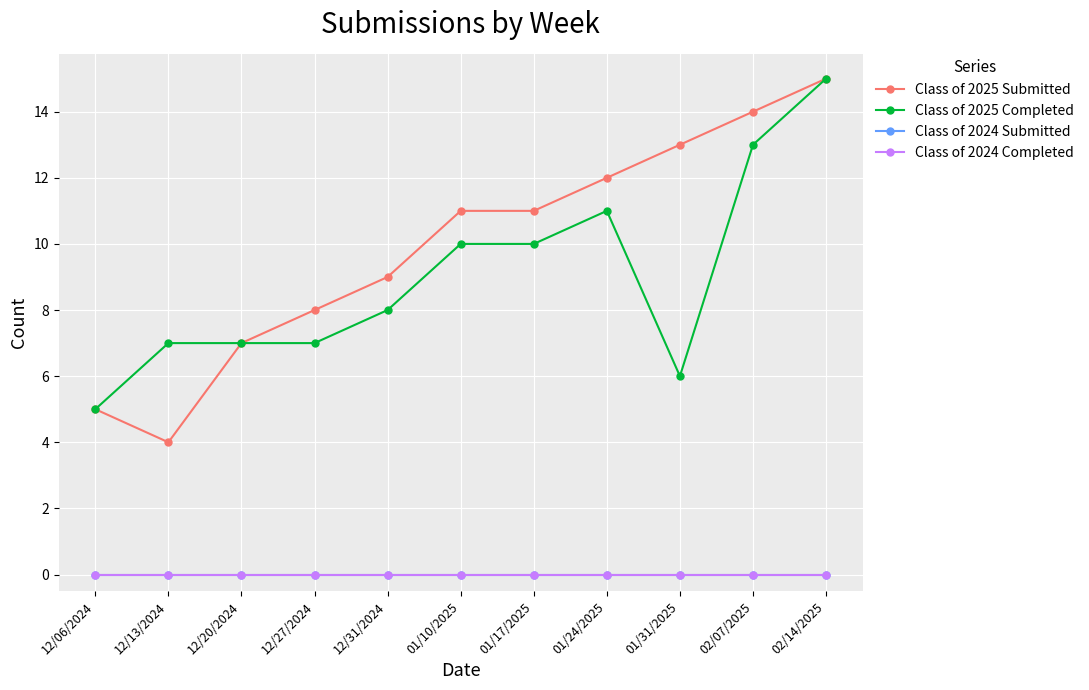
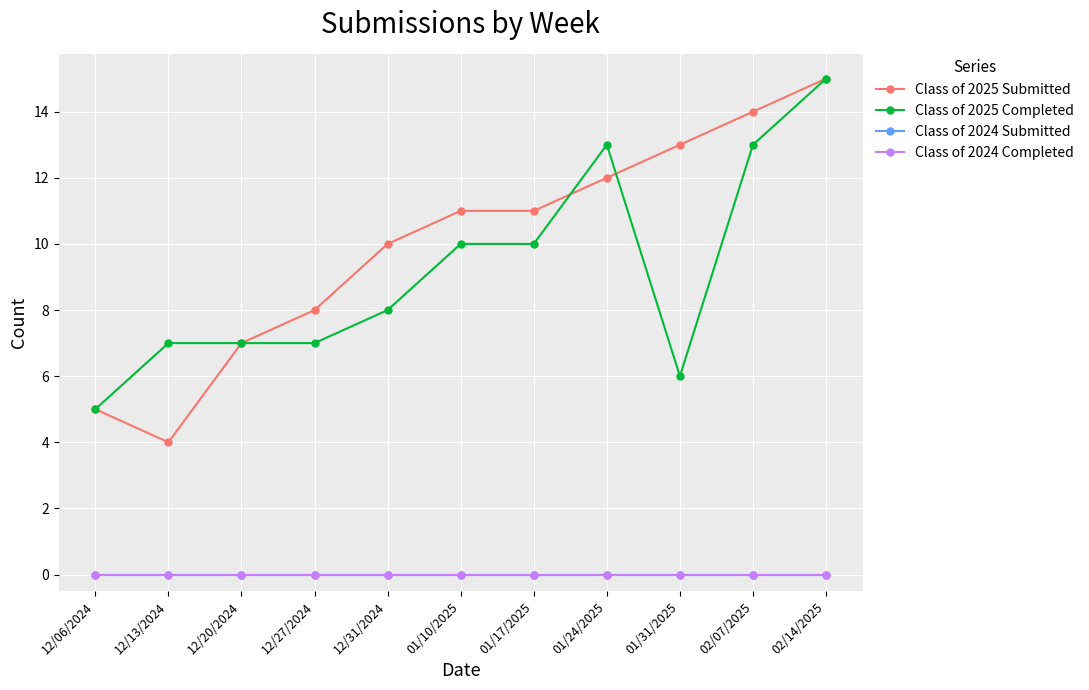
Class of 2025 Submitted, 12/31/2024: 9 -> 10
Class of 2025 Completed, 01/24/2025: 11 -> 13
